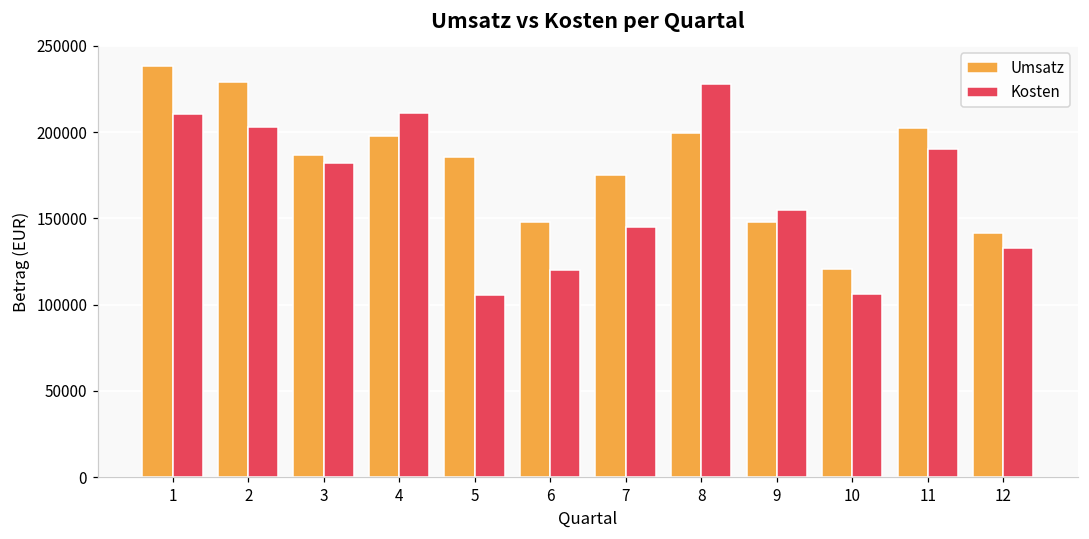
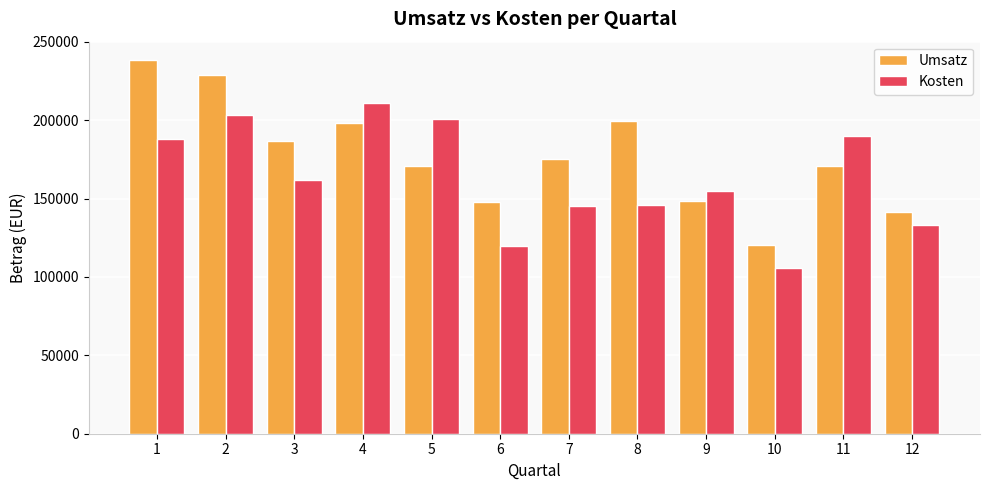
Kosten, 1: 211000 -> 188000
Kosten, 3: 182000 -> 162000
Umsatz, 5: 186000 -> 171000
Kosten, 5: 106000 -> 201000
Kosten, 8: 228000 -> 146000
Umsatz, 11: 203000 -> 170000
